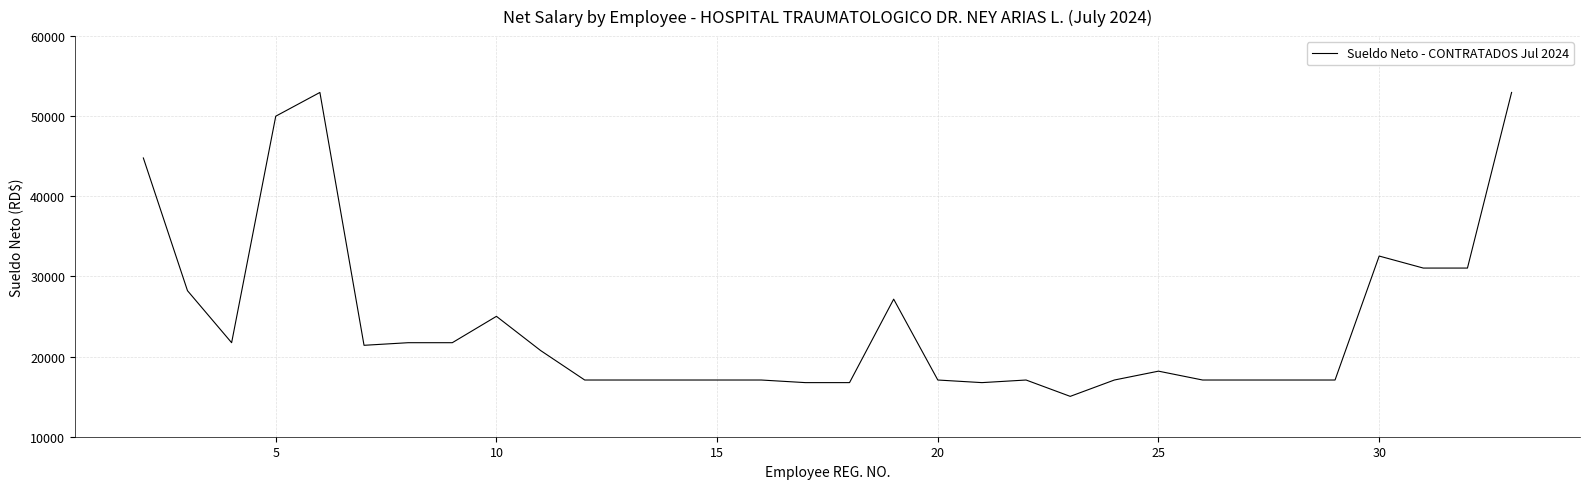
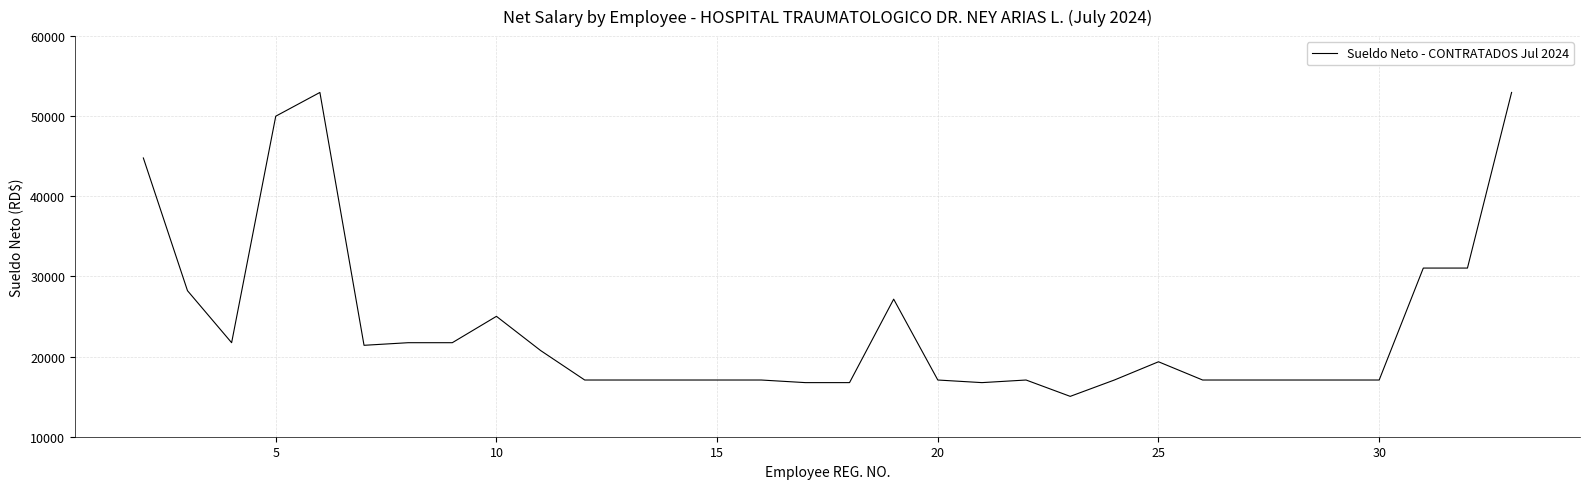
25: 18000 -> 19000
30: 33000 -> 17000
